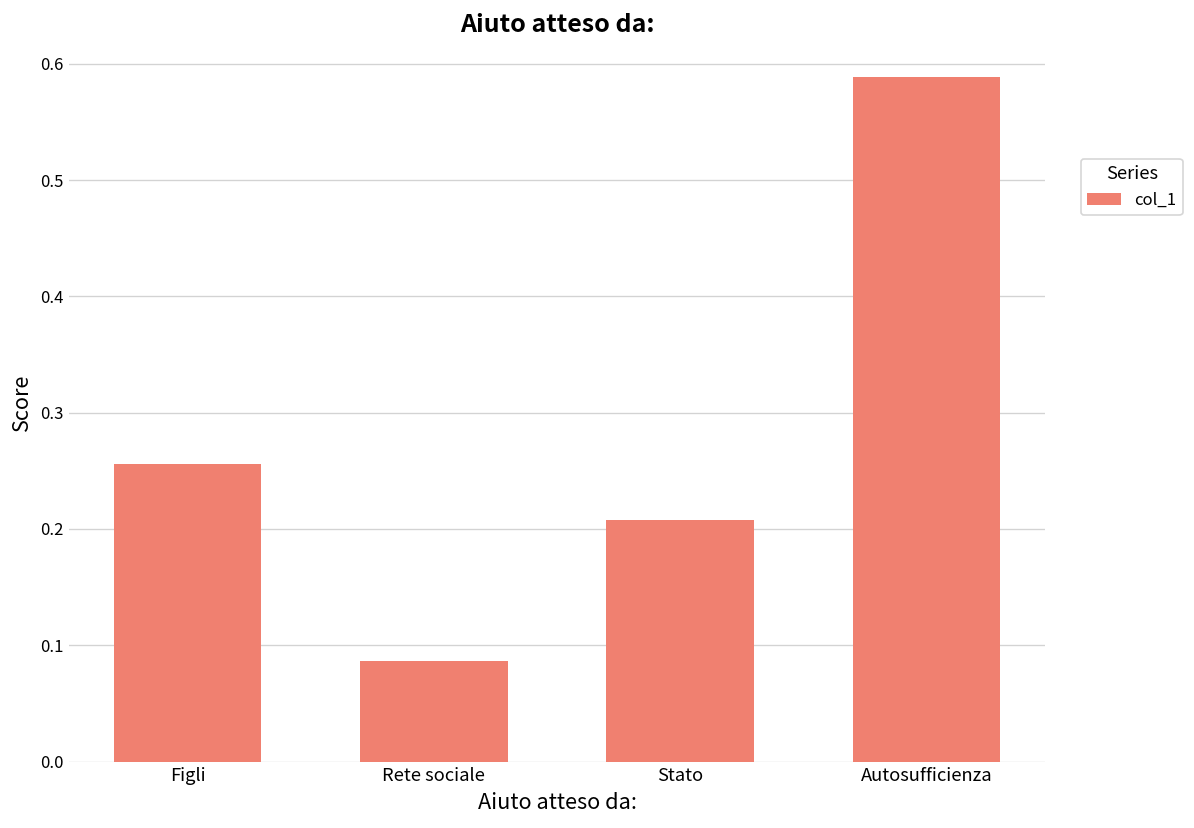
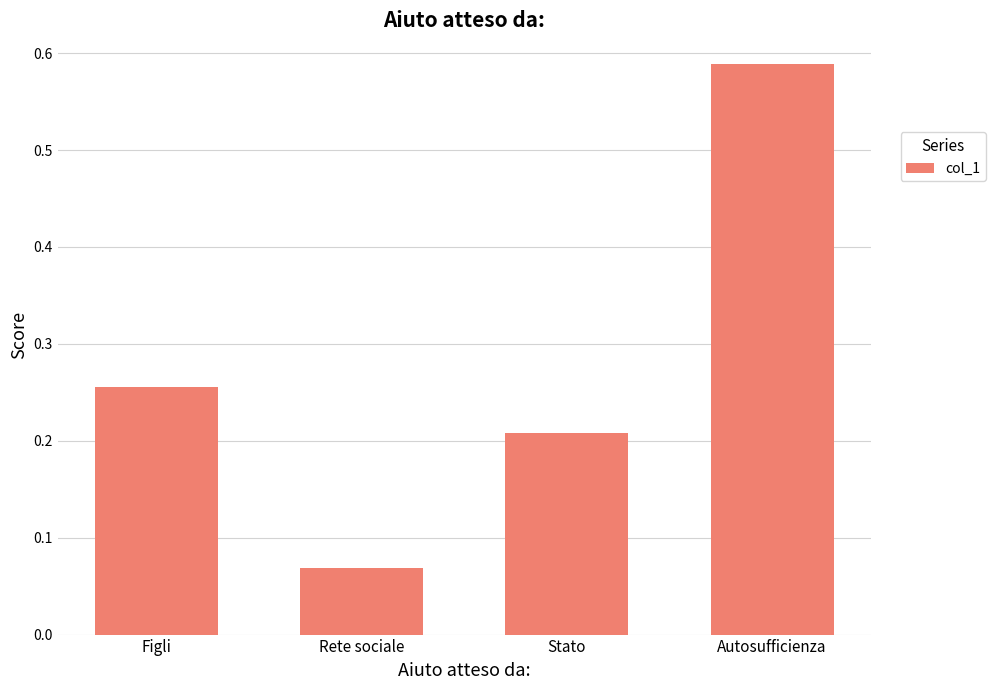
Rete sociale: 0.09 -> 0.07
